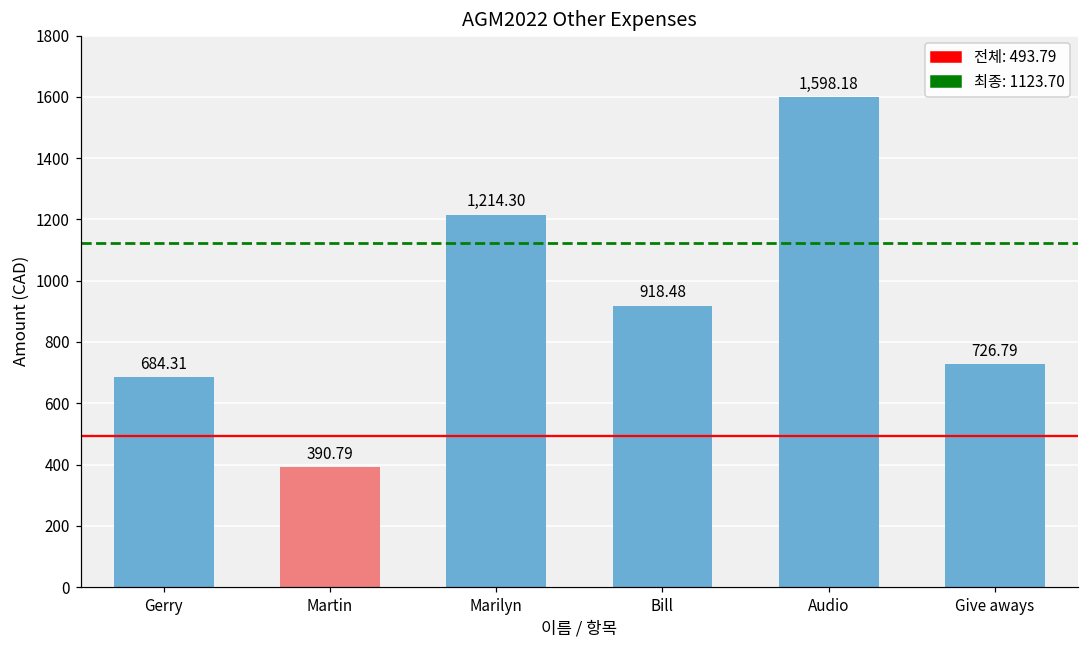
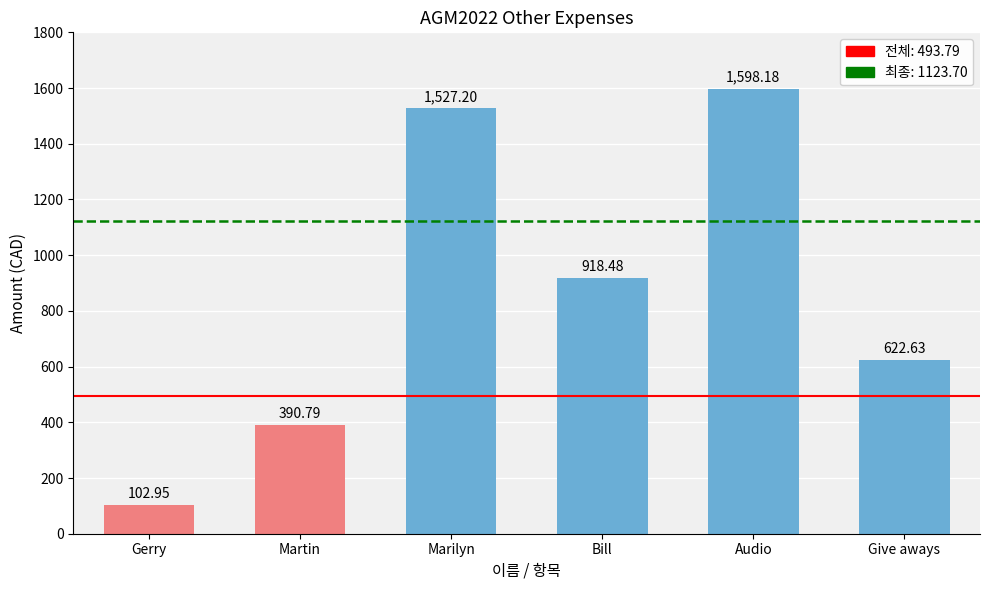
Gerry: 684.31 -> 102.95
Marilyn: 1,214.30 -> 1,527.20
Give aways: 726.79 -> 622.63
